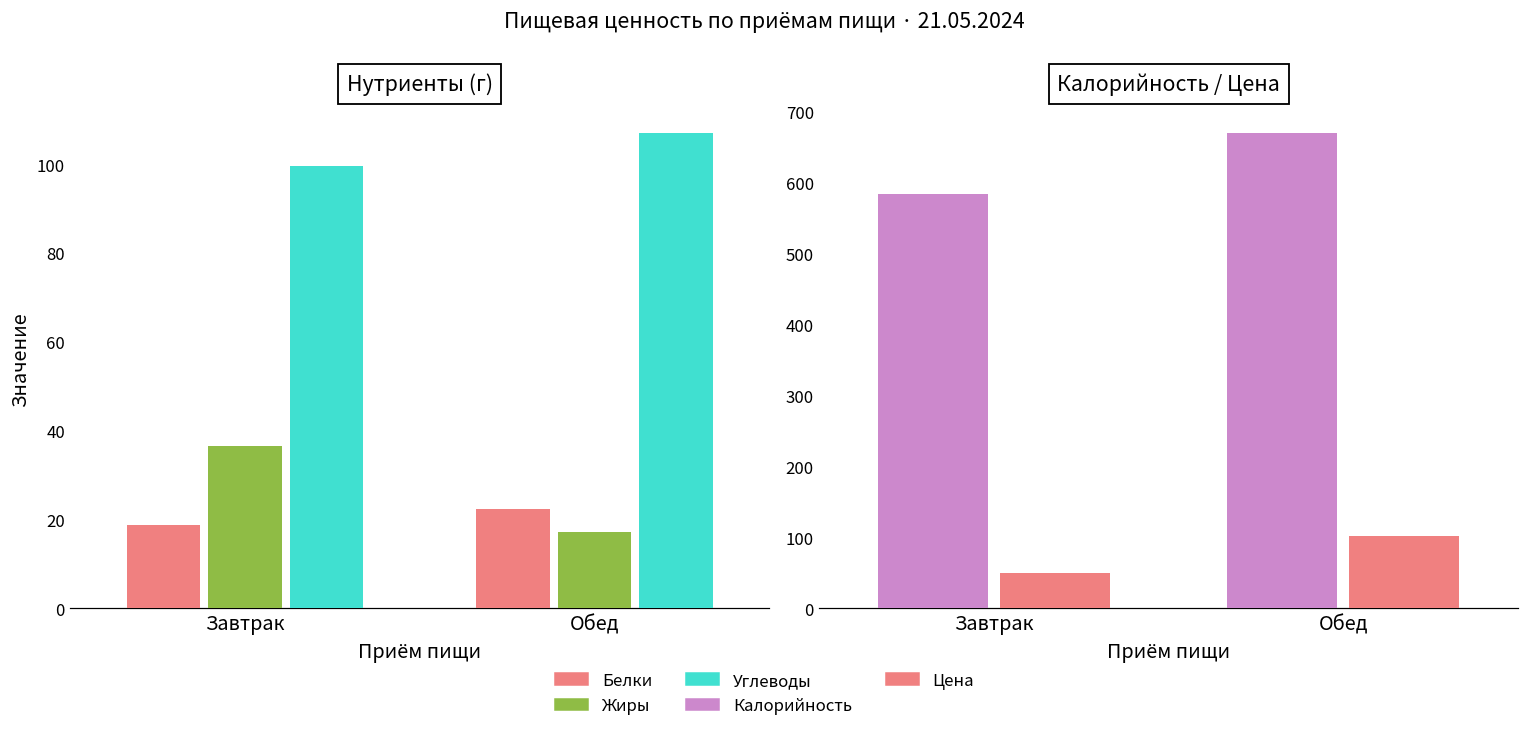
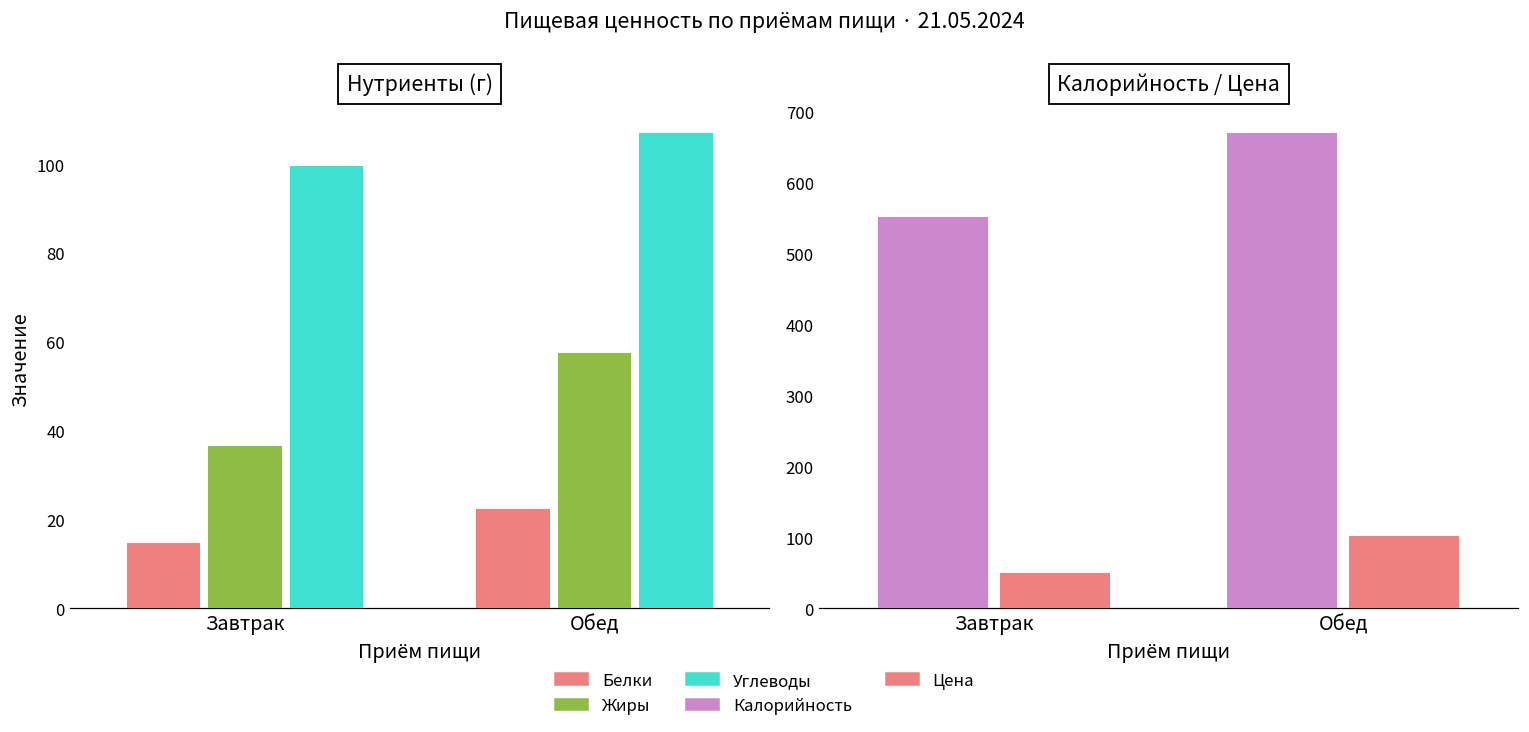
Нутриенты (г), Белки, Завтрак: 19 -> 15
Нутриенты (г), Жиры, Обед: 17 -> 58
Калорийность / Цена, Калорийность, Завтрак: 580 -> 550
